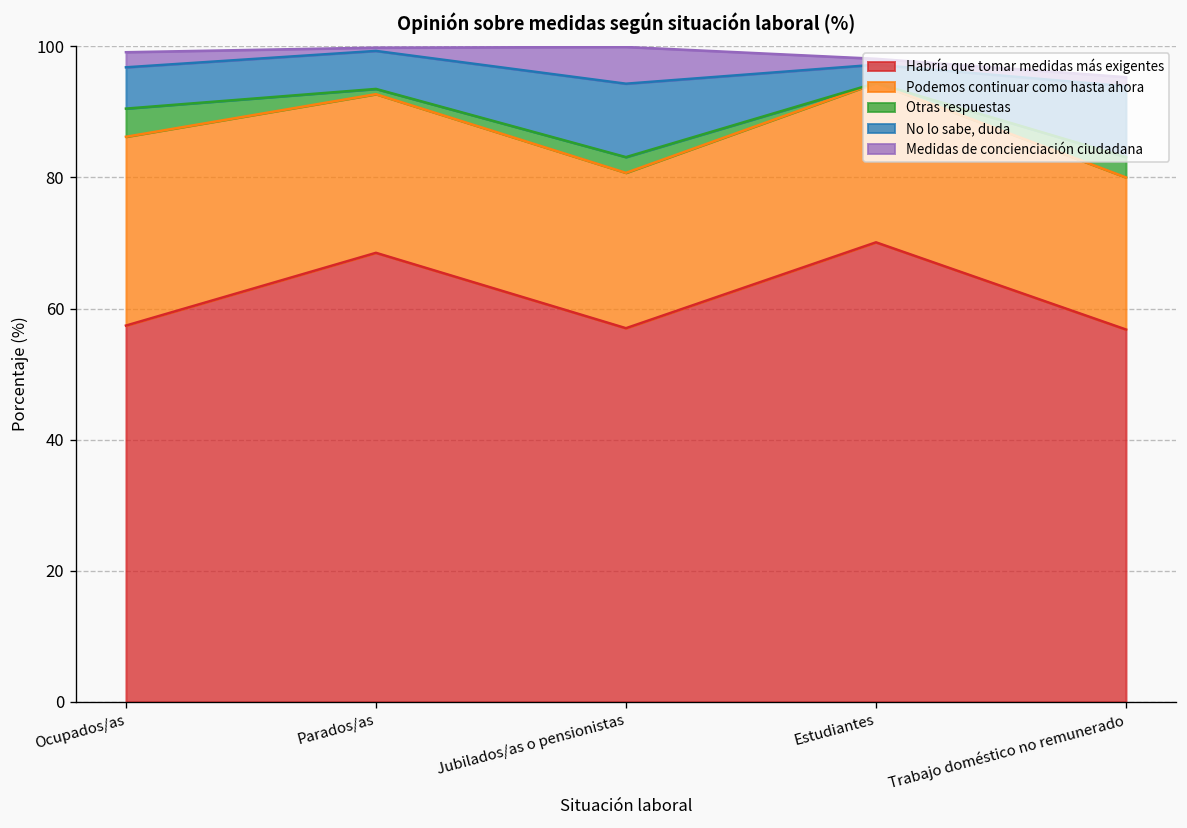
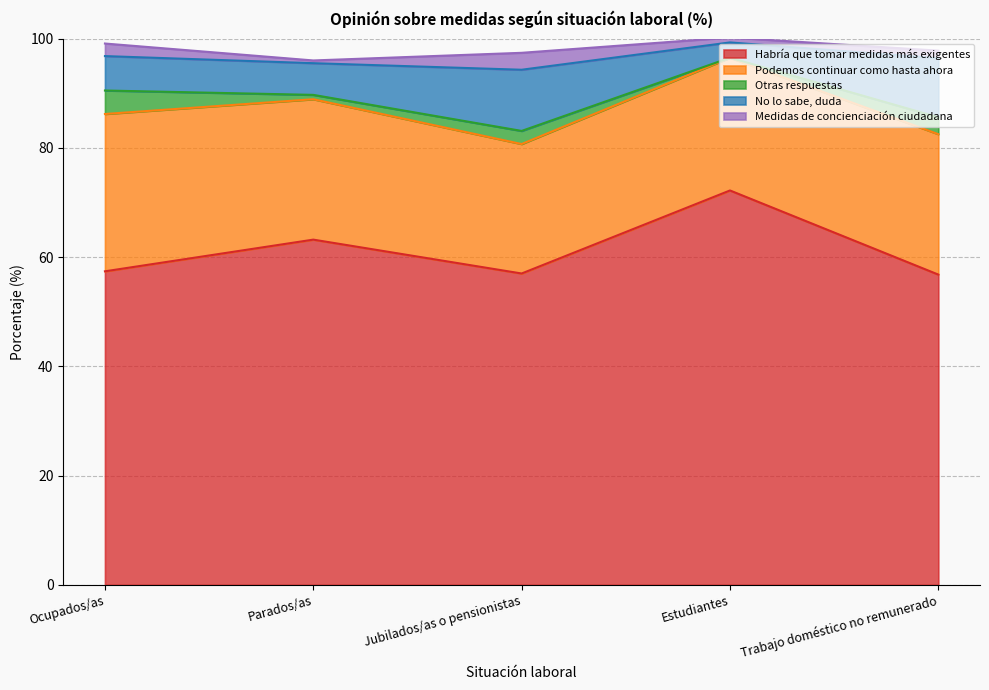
Habría que tomar medidas más exigentes, Parados/as: 69 -> 63
Podemos continuar como hasta ahora, Parados/as: 24 -> 26
Medidas de concienciación ciudadana, Jubilados/as o pensionistas: 6 -> 3
Habría que tomar medidas más exigentes, Estudiantes: 70 -> 72
Podemos continuar como hasta ahora, Trabajo doméstico no remunerado: 23 -> 26
